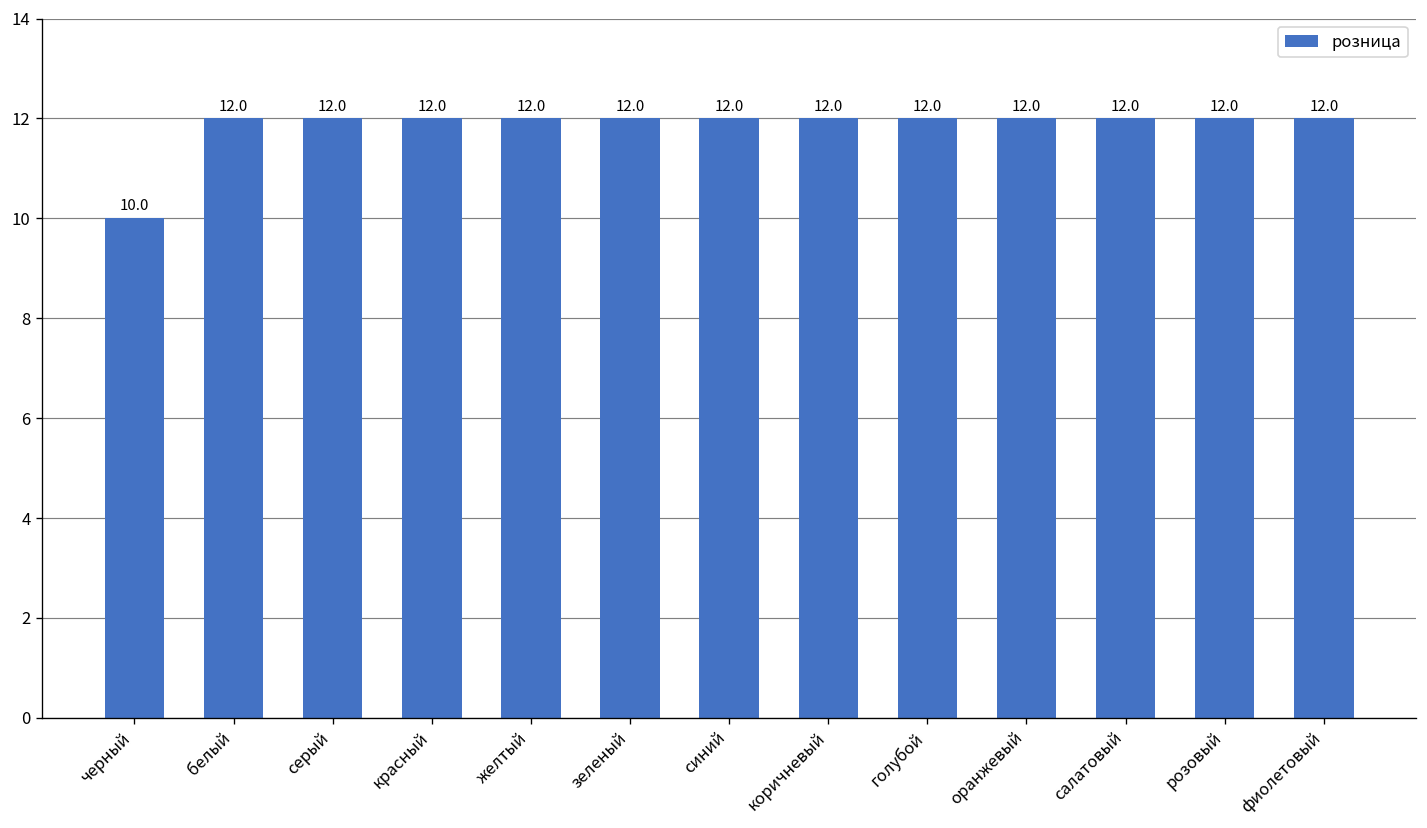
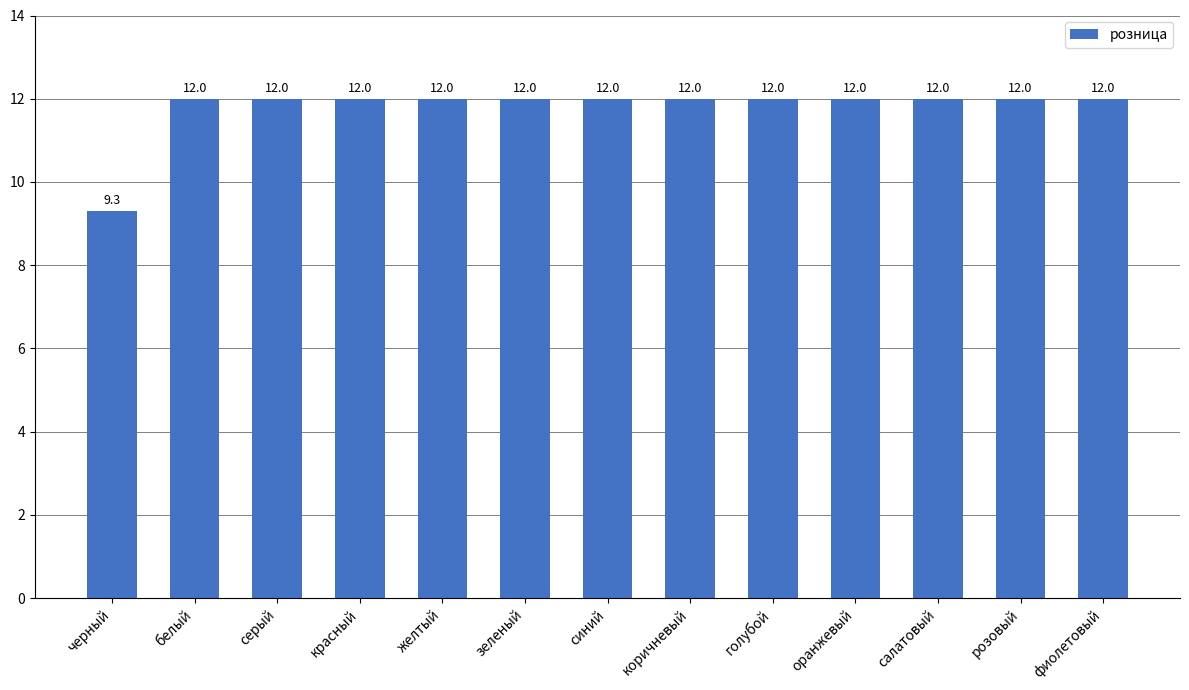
черный: 10.0 -> 9.3
